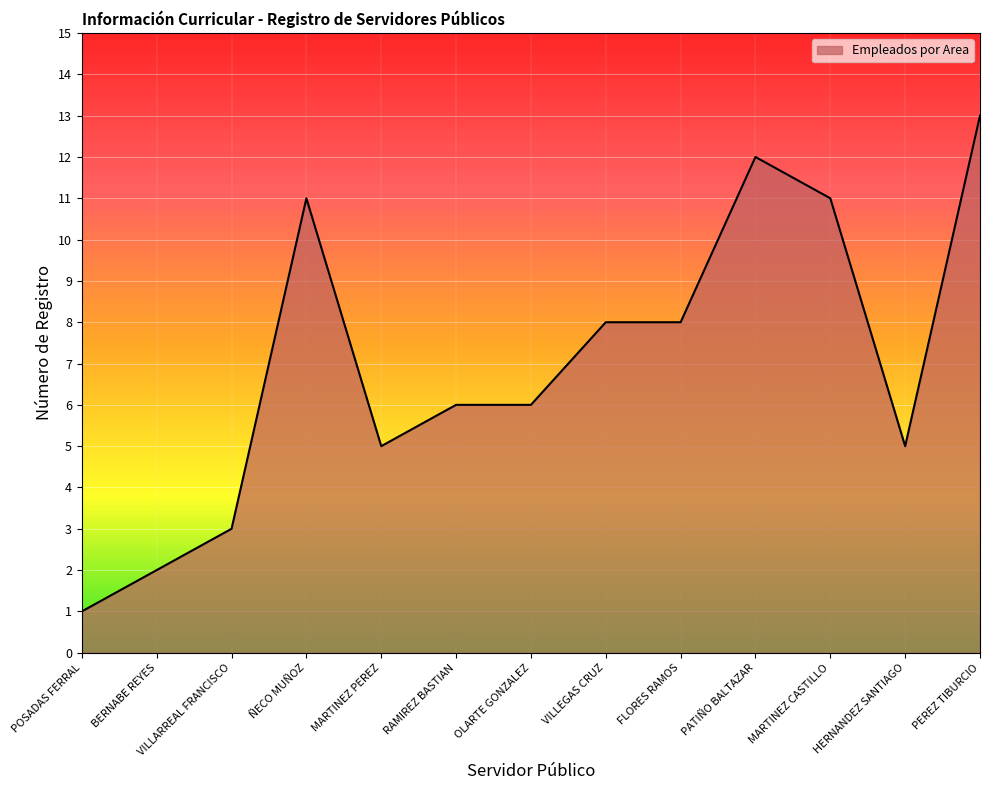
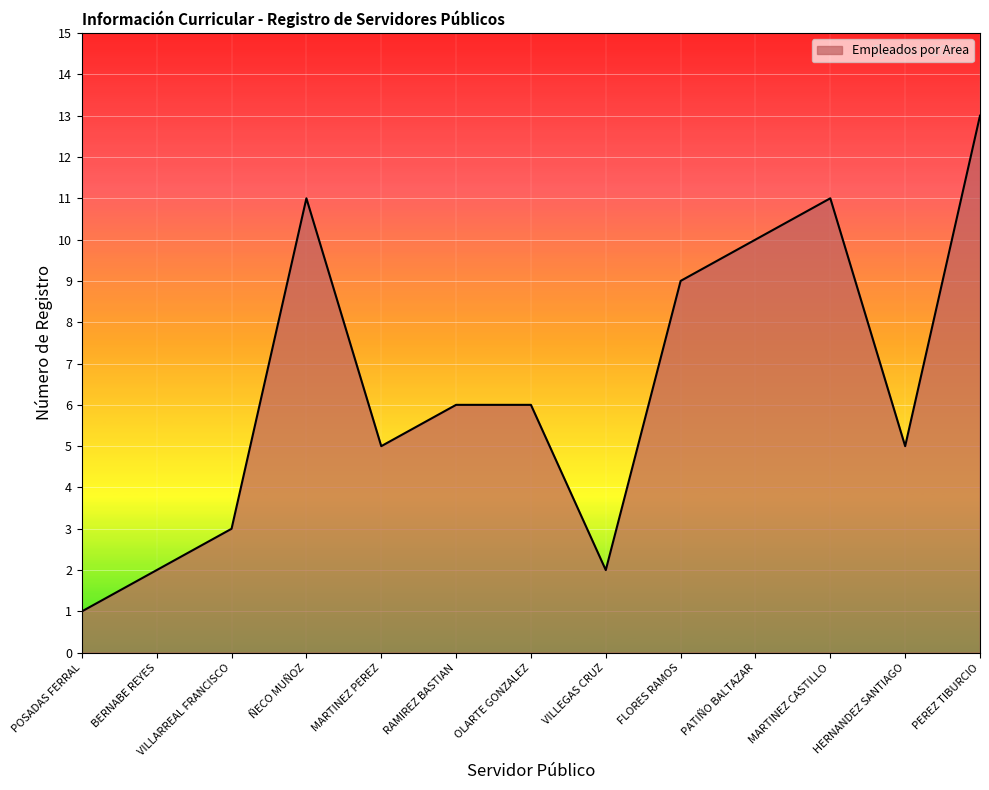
VILLEGAS CRUZ: 8 -> 2
FLORES RAMOS: 8 -> 9
PATIÑO BALTAZAR: 12 -> 10
